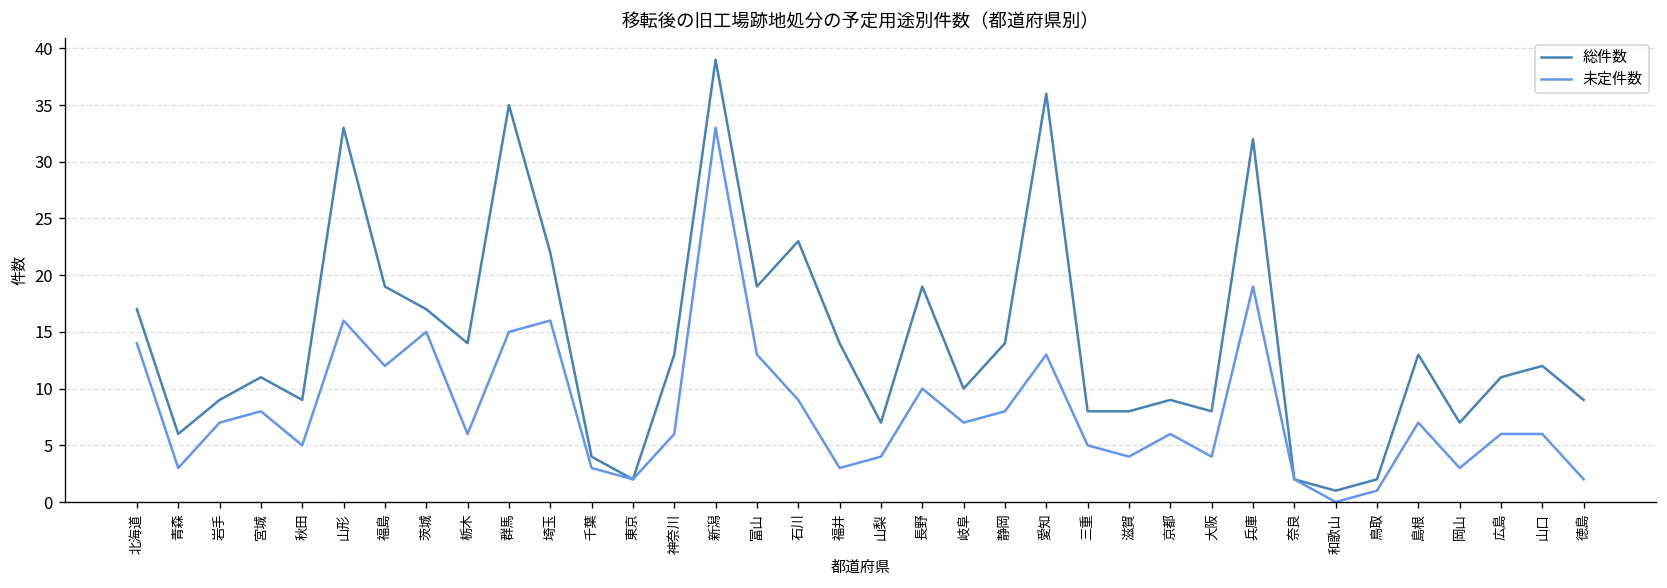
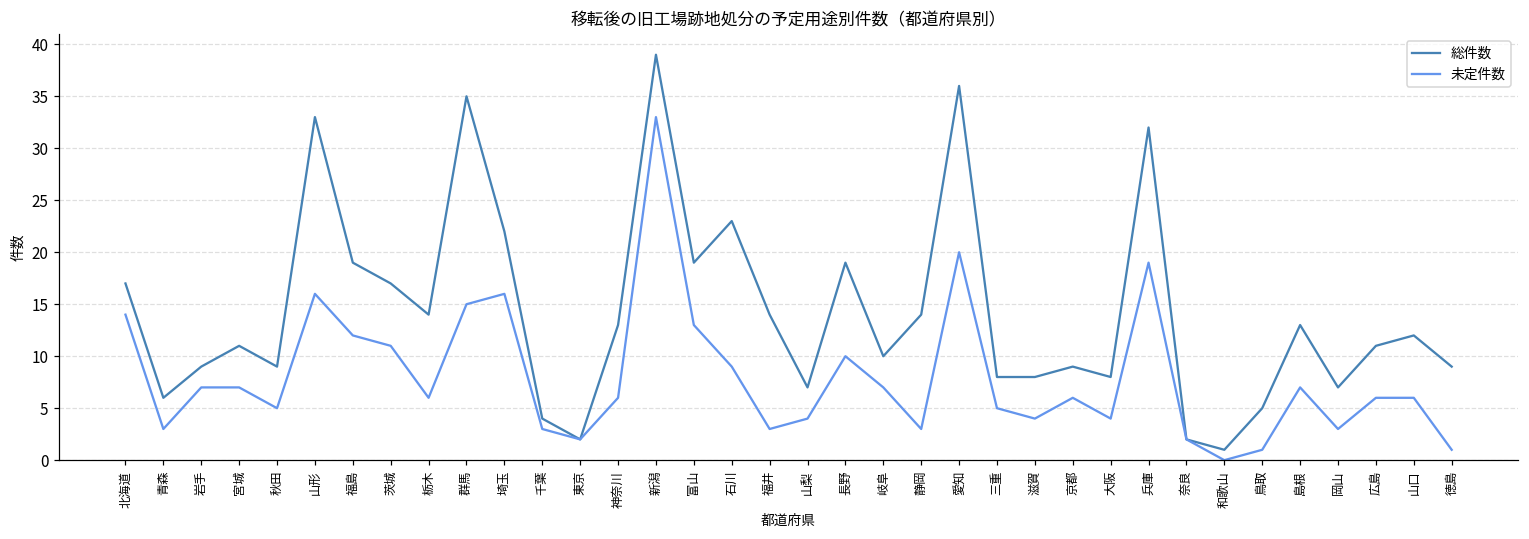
未定件数, 宮城: 8 -> 7
未定件数, 茨城: 15 -> 11
未定件数, 静岡: 8 -> 3
未定件数, 愛知: 13 -> 20
総件数, 鳥取: 2 -> 5
未定件数, 徳島: 2 -> 1
